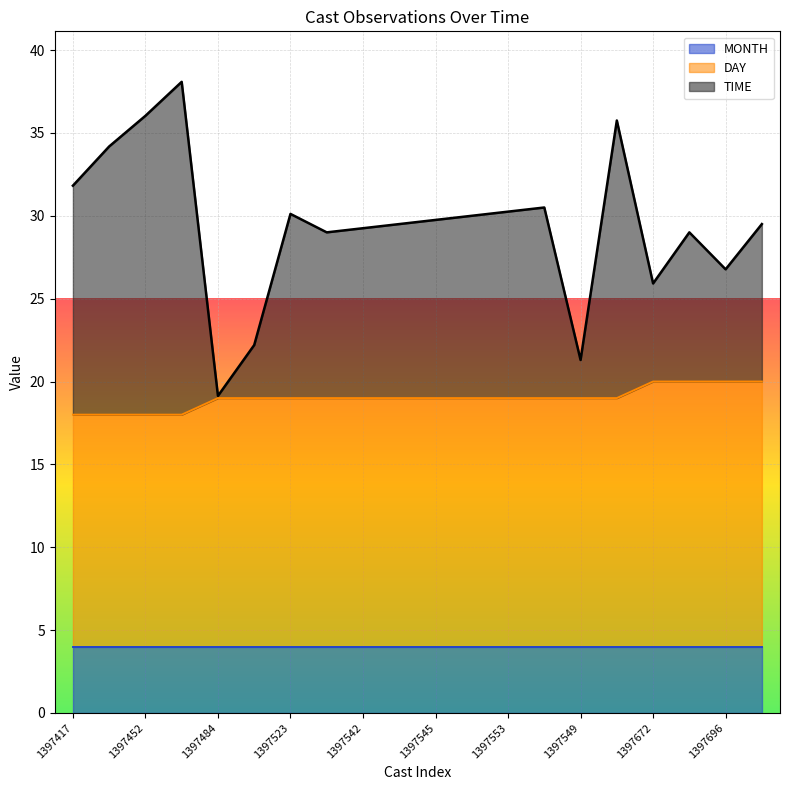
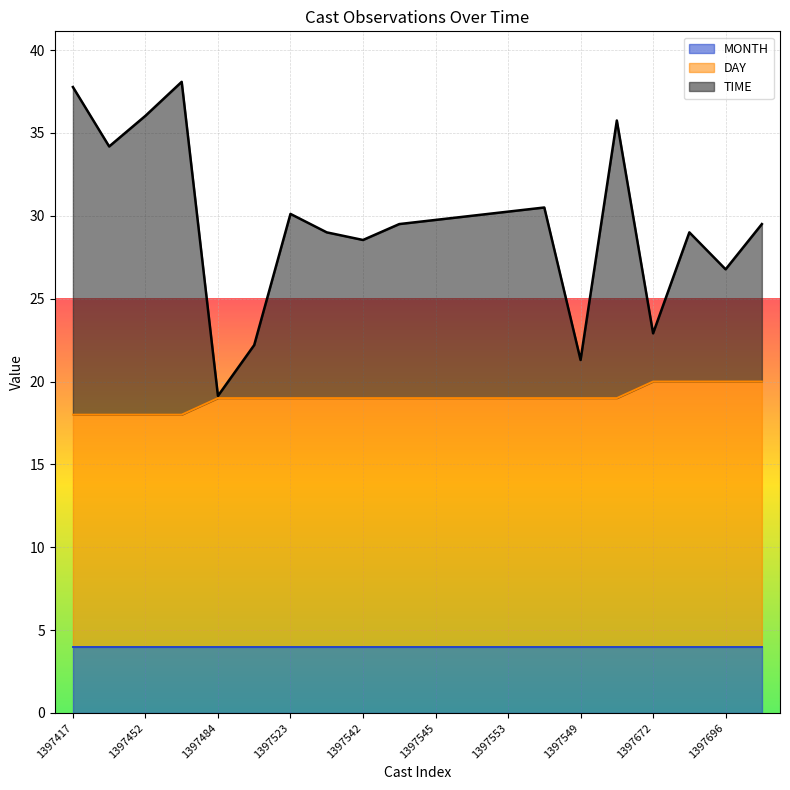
TIME, 1397417: 13.8 -> 19.8
TIME, 1397542: 10.3 -> 9.5
TIME, 1397672: 5.9 -> 2.9
